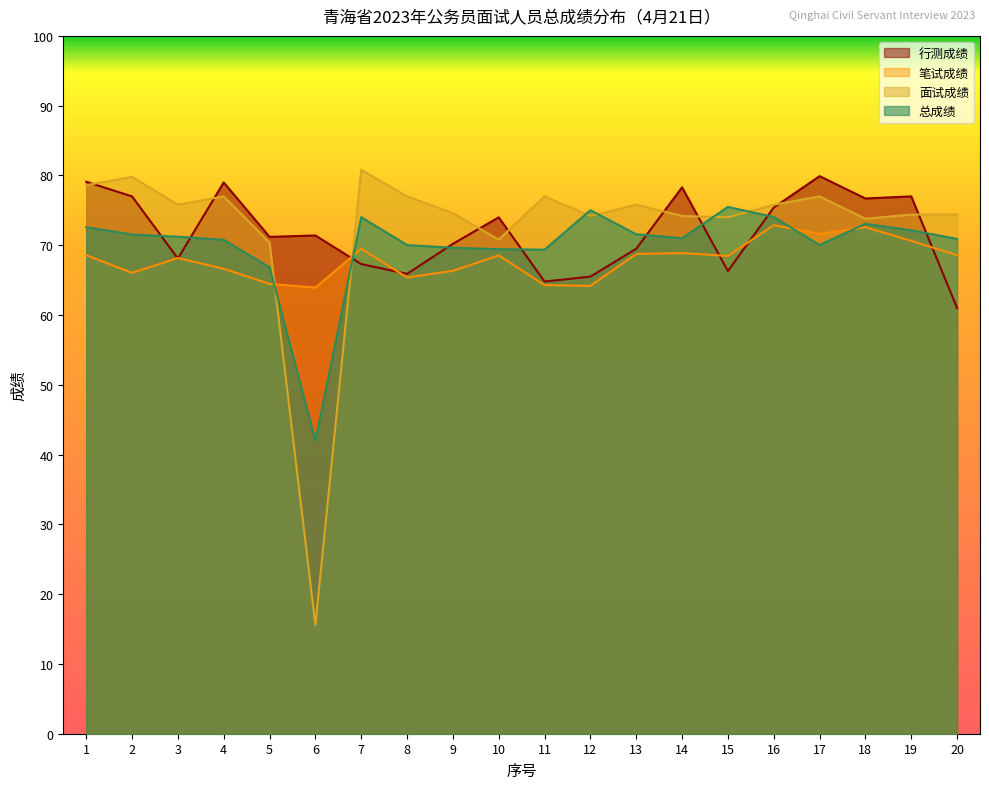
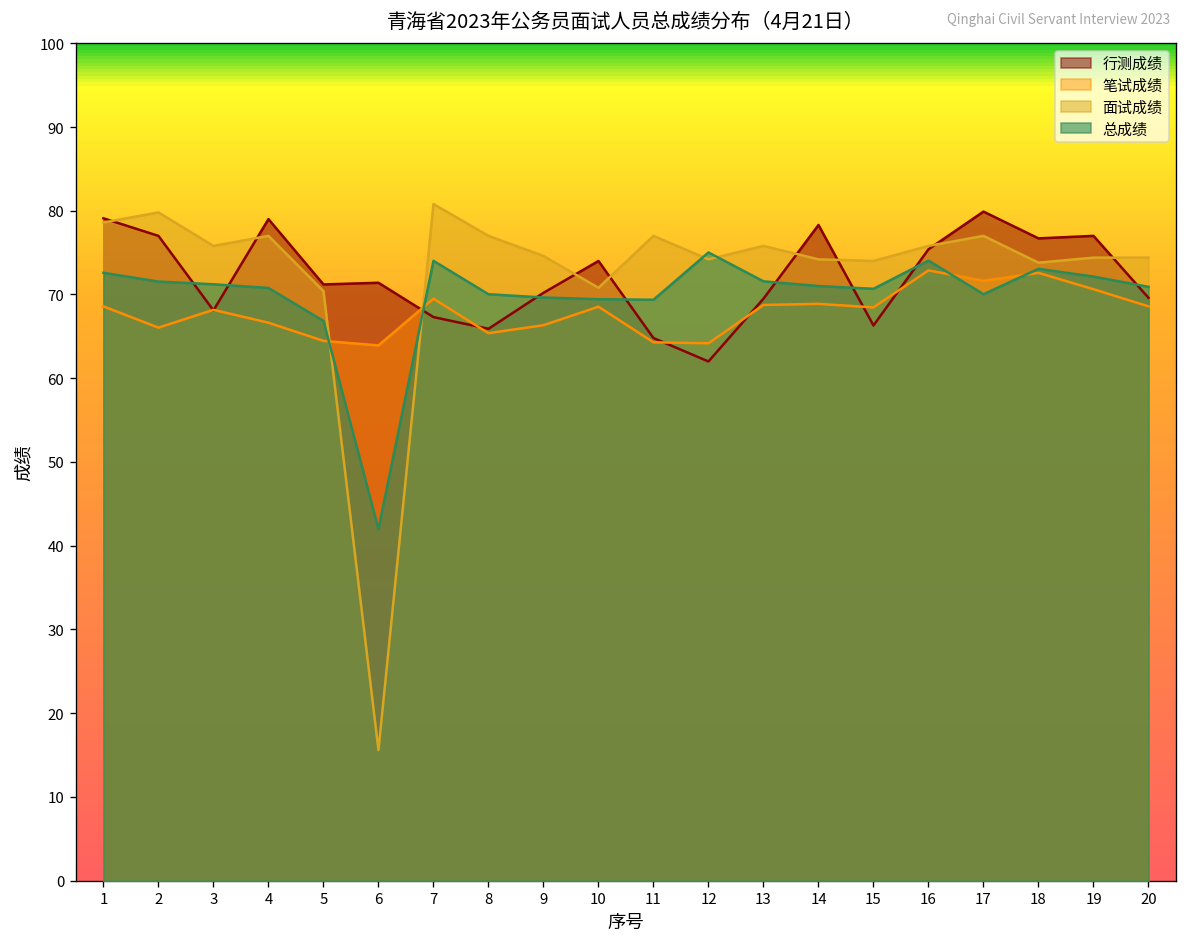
行测成绩, 12: 66 -> 62
总成绩, 15: 75 -> 71
行测成绩, 20: 61 -> 70
